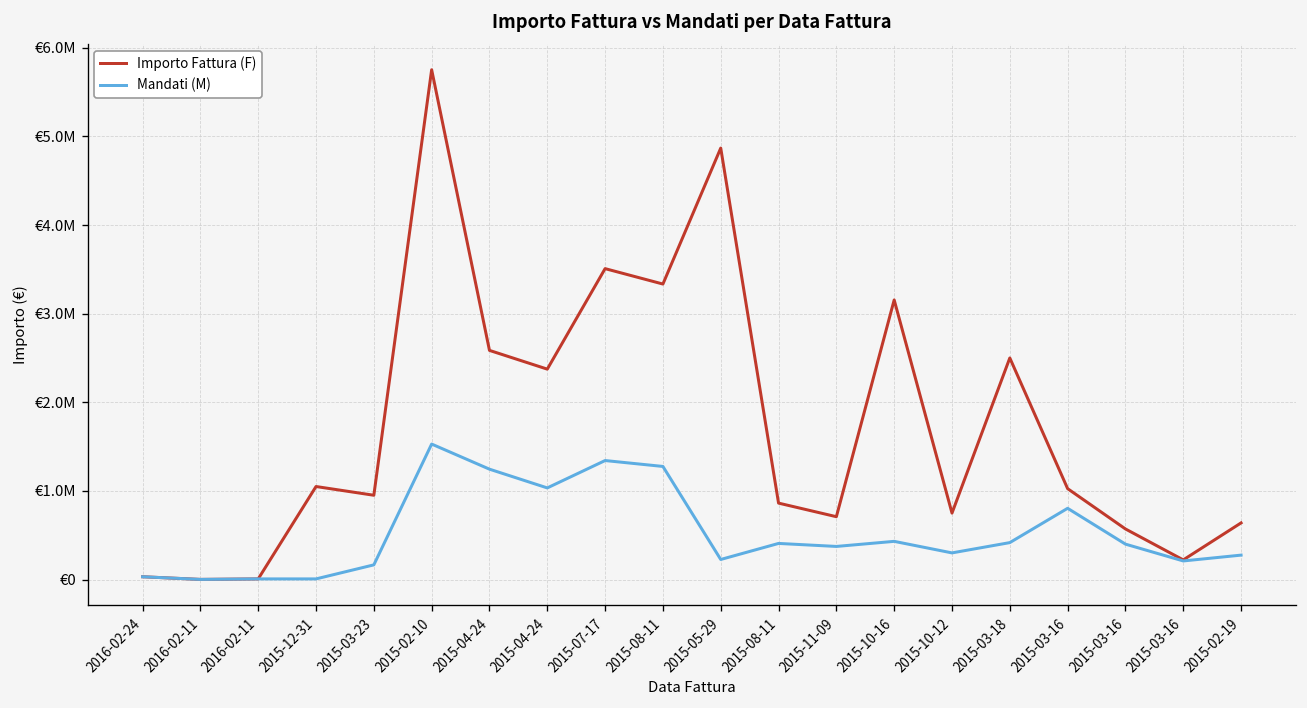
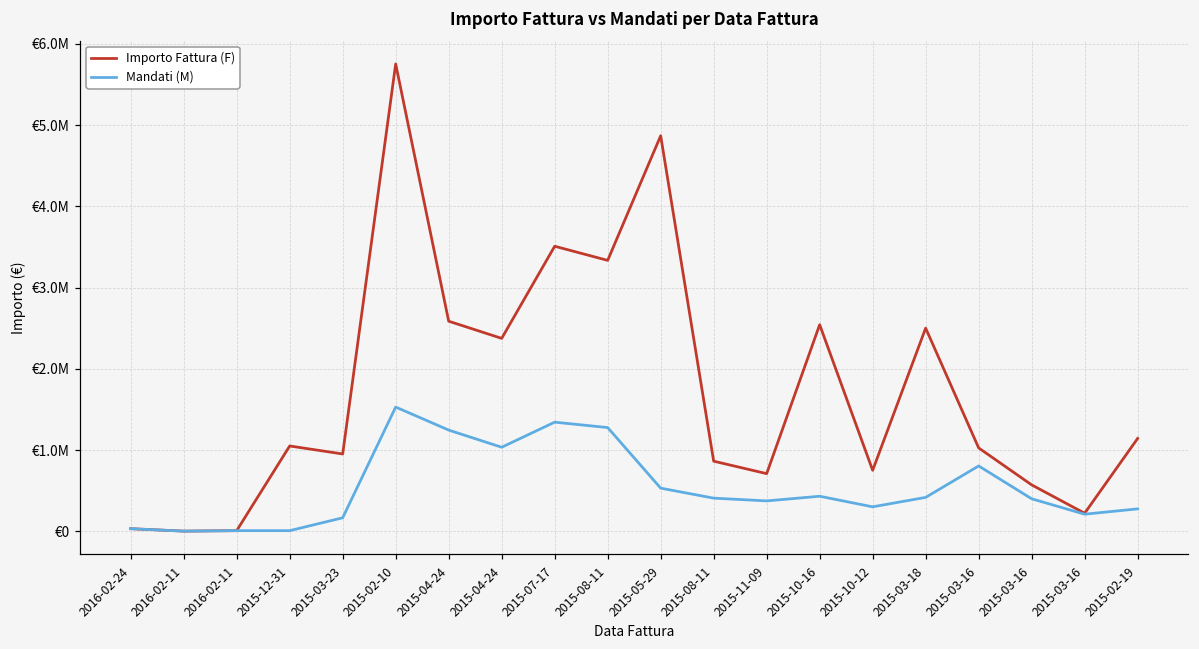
Mandati (M), 2015-05-29: €200000 -> €500000
Importo Fattura (F), 2015-10-16: €3200000 -> €2500000
Importo Fattura (F), 2015-02-19: €600000 -> €1100000
